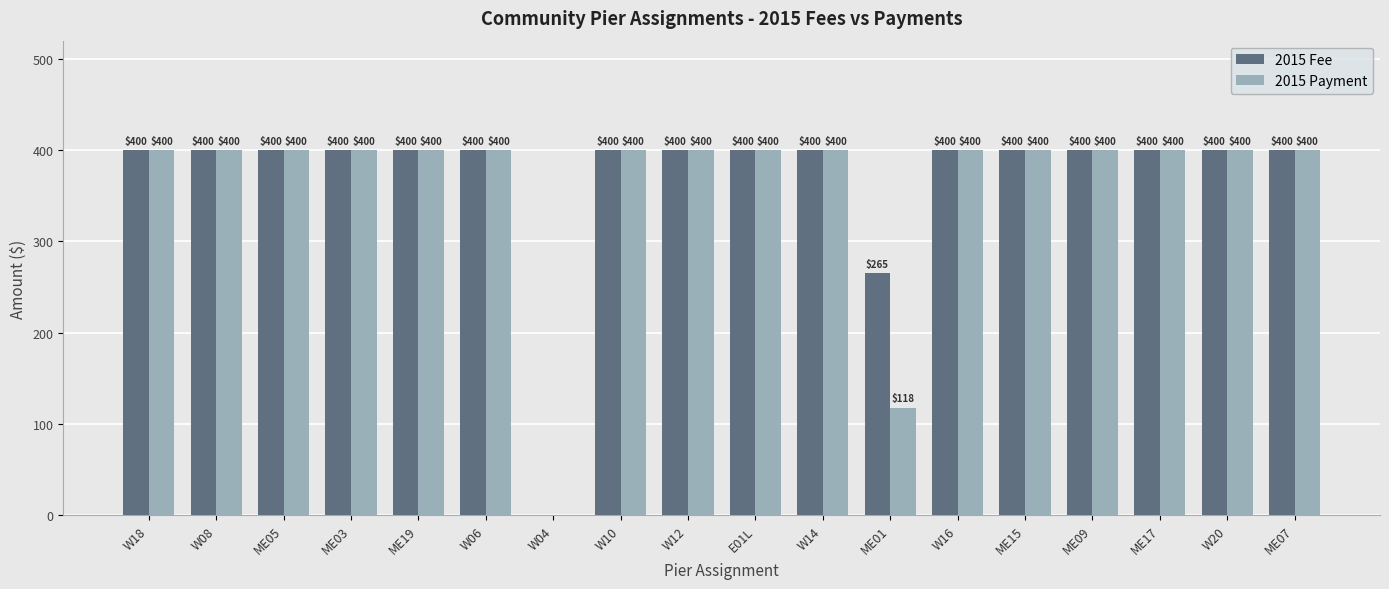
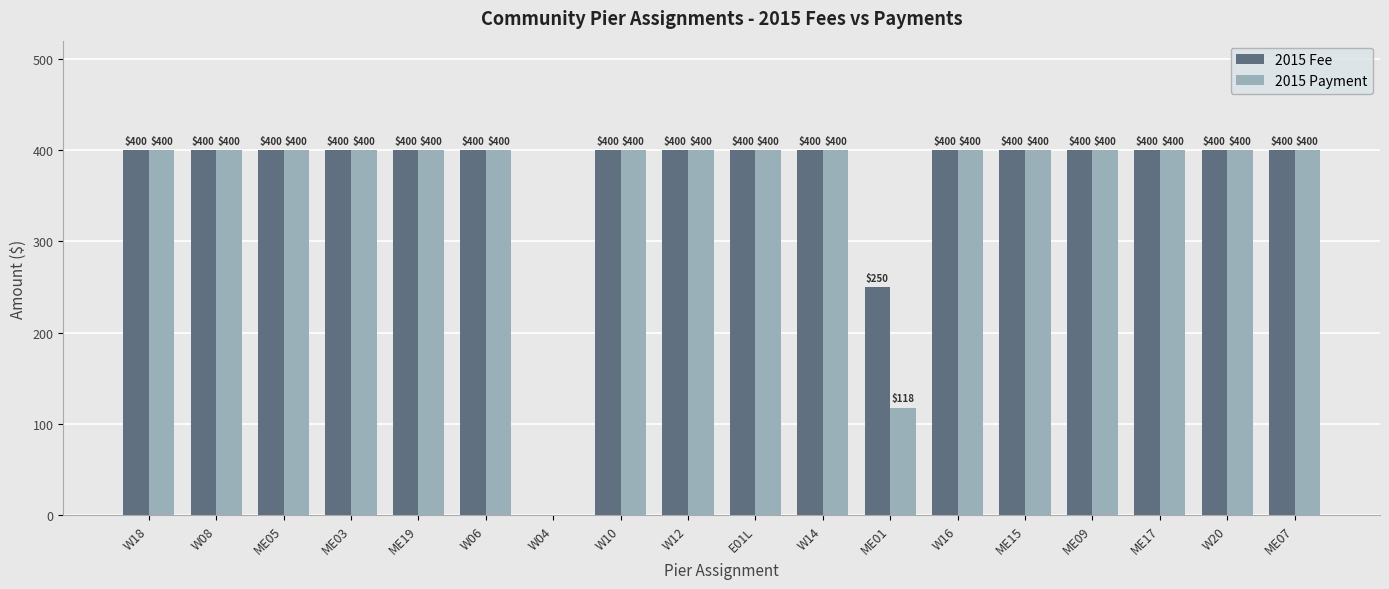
2015 Fee, ME01: $265 -> $250
